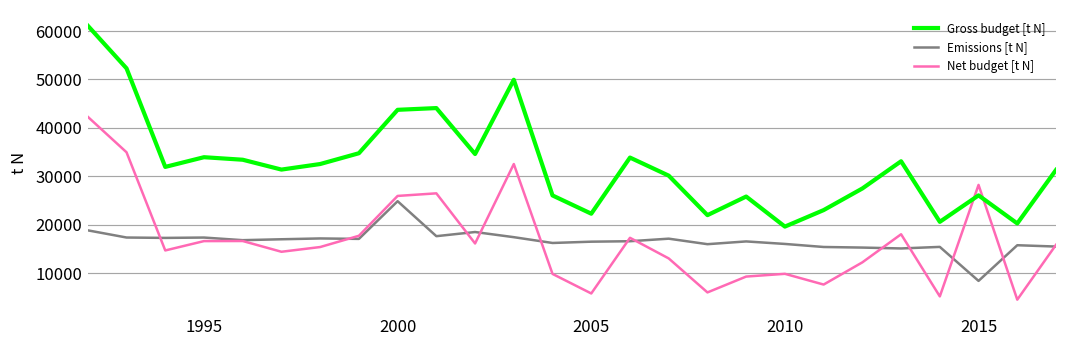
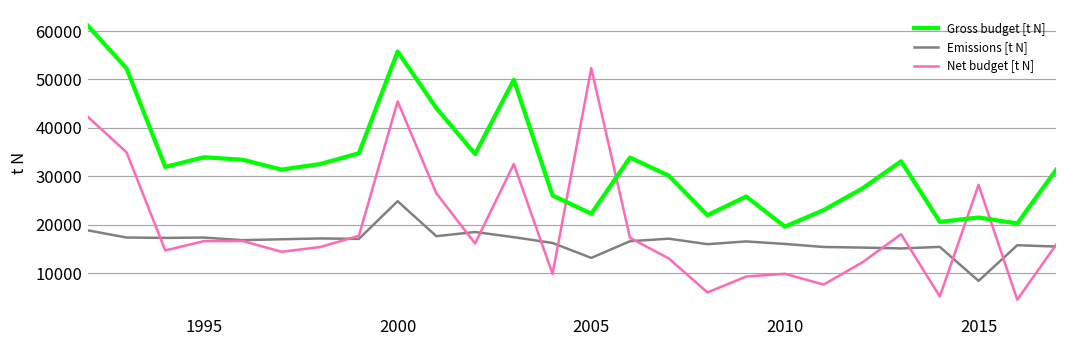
Gross budget [t N], 2000: 44000 -> 56000
Net budget [t N], 2000: 26000 -> 45000
Emissions [t N], 2005: 16000 -> 13000
Net budget [t N], 2005: 6000 -> 52000
Gross budget [t N], 2015: 26000 -> 21000
